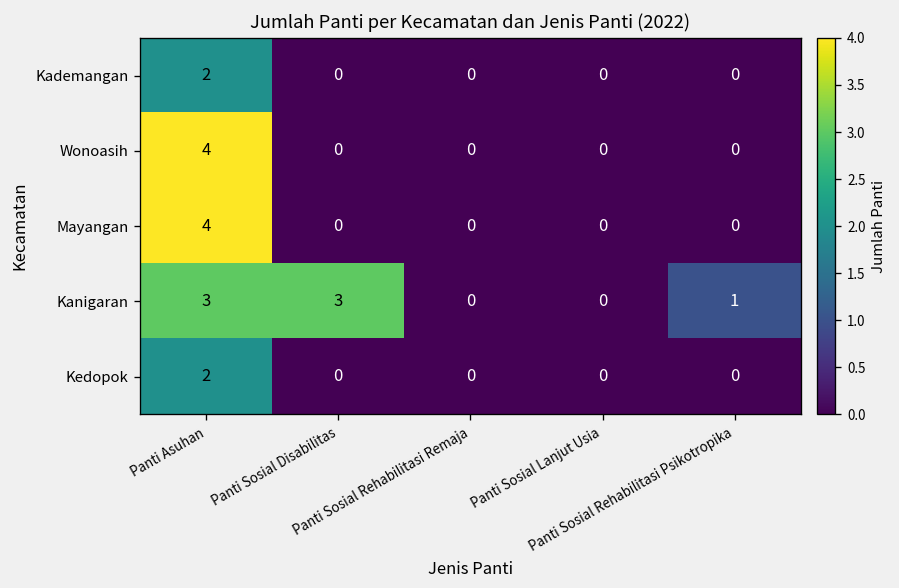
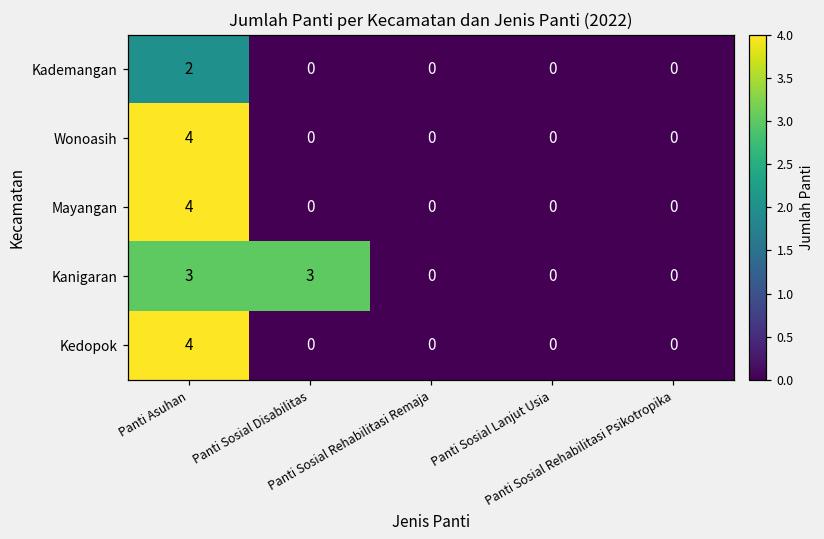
Kanigaran, Panti Sosial Rehabilitasi Psikotropika: 1 -> 0
Kedopok, Panti Asuhan: 2 -> 4
